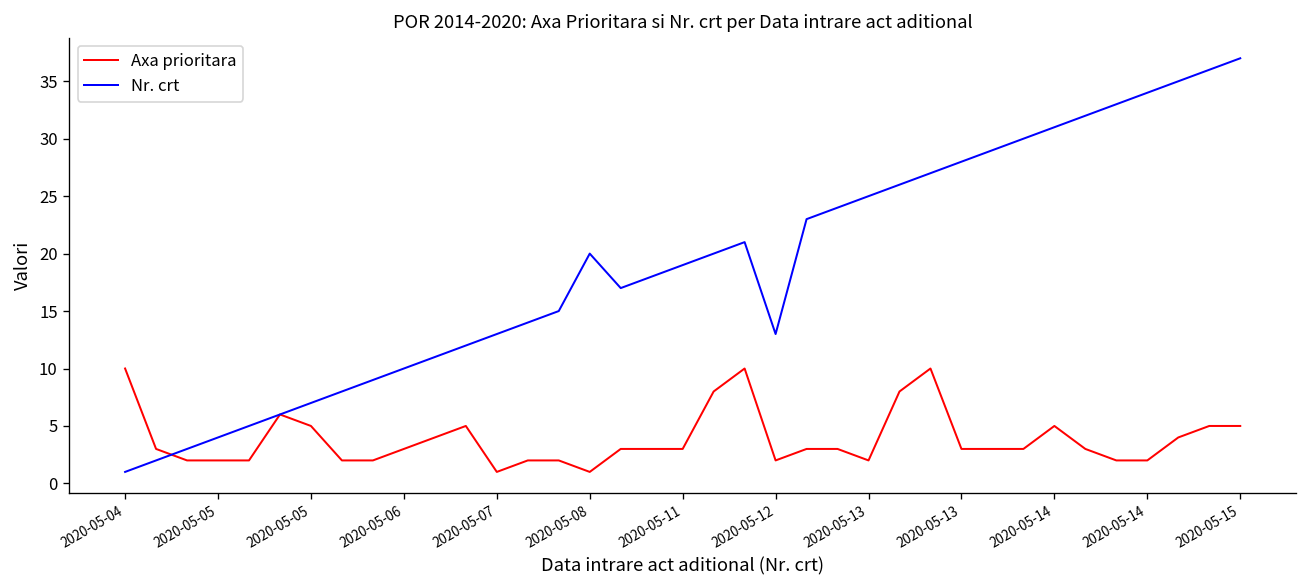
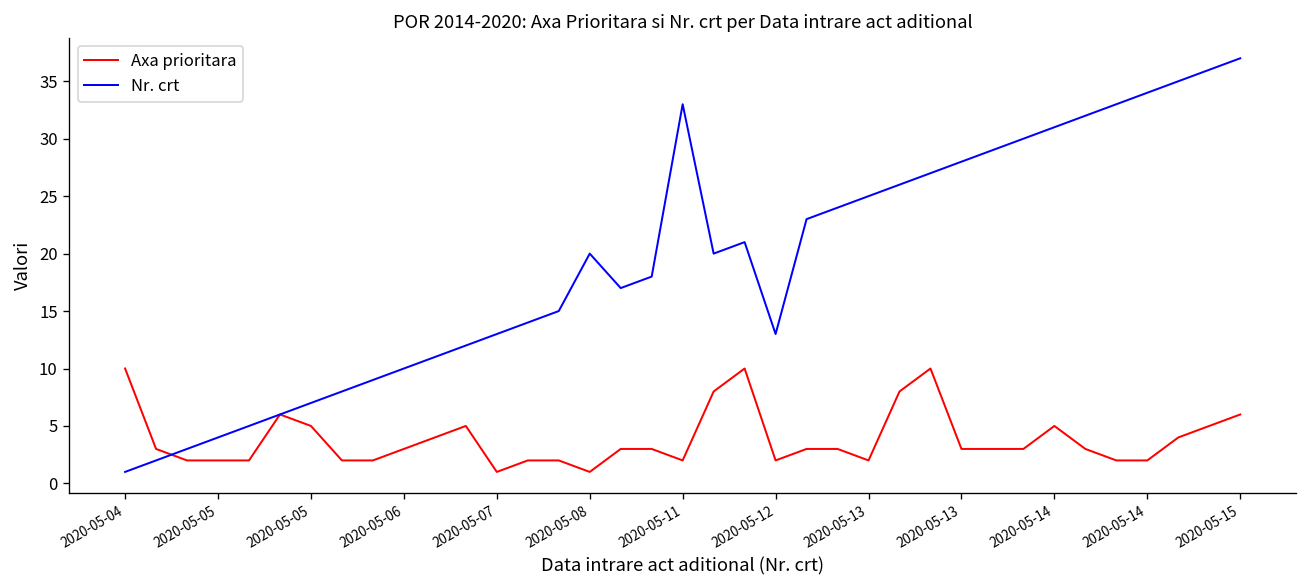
Axa prioritara, 2020-05-11: 3 -> 2
Nr. crt, 2020-05-11: 19 -> 33
Axa prioritara, 2020-05-15: 5 -> 6
